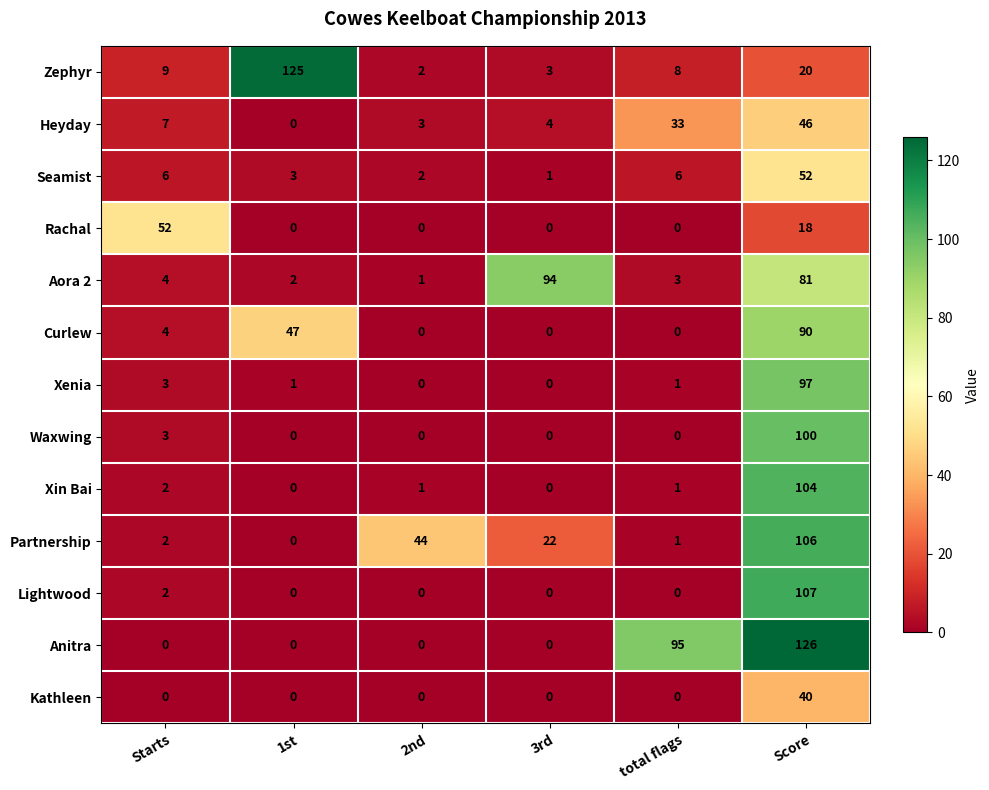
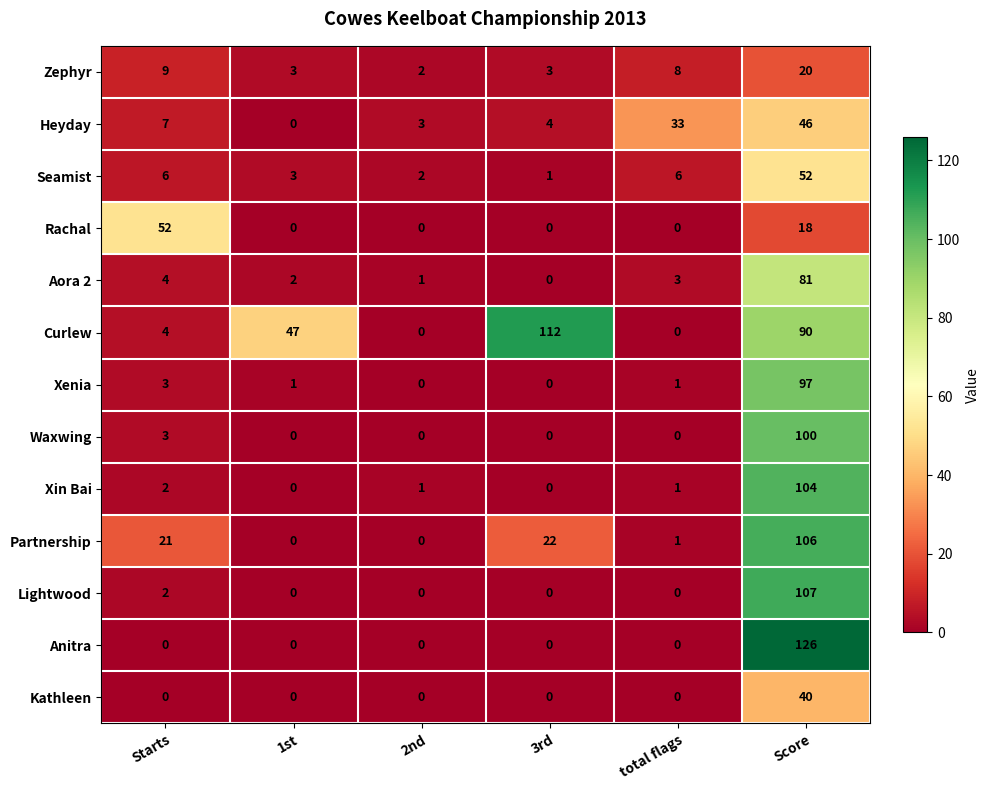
Zephyr, 1st: 125 -> 3
Aora 2, 3rd: 94 -> 0
Curlew, 3rd: 0 -> 112
Partnership, Starts: 2 -> 21
Partnership, 2nd: 44 -> 0
Anitra, total flags: 95 -> 0
